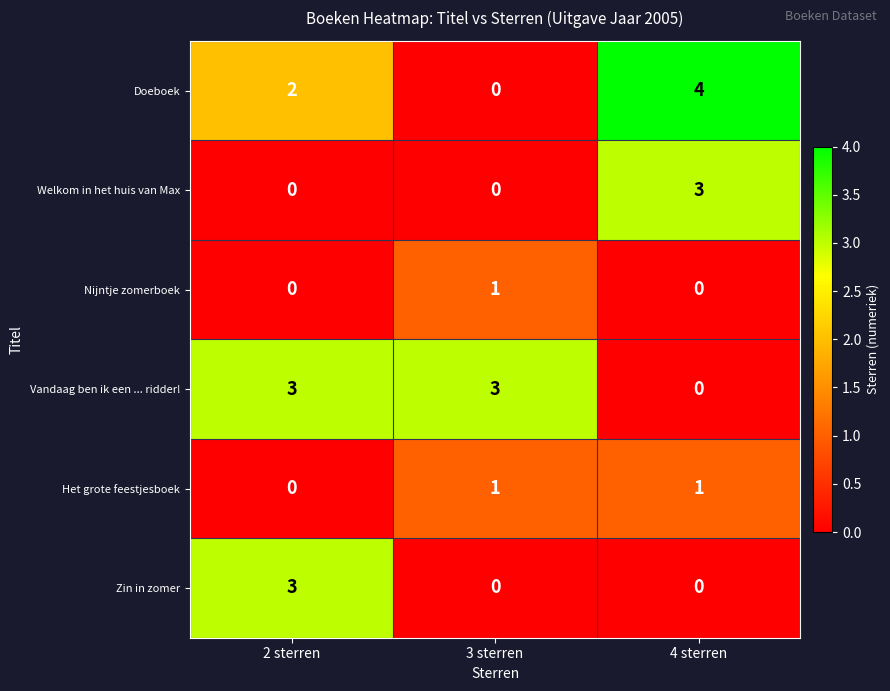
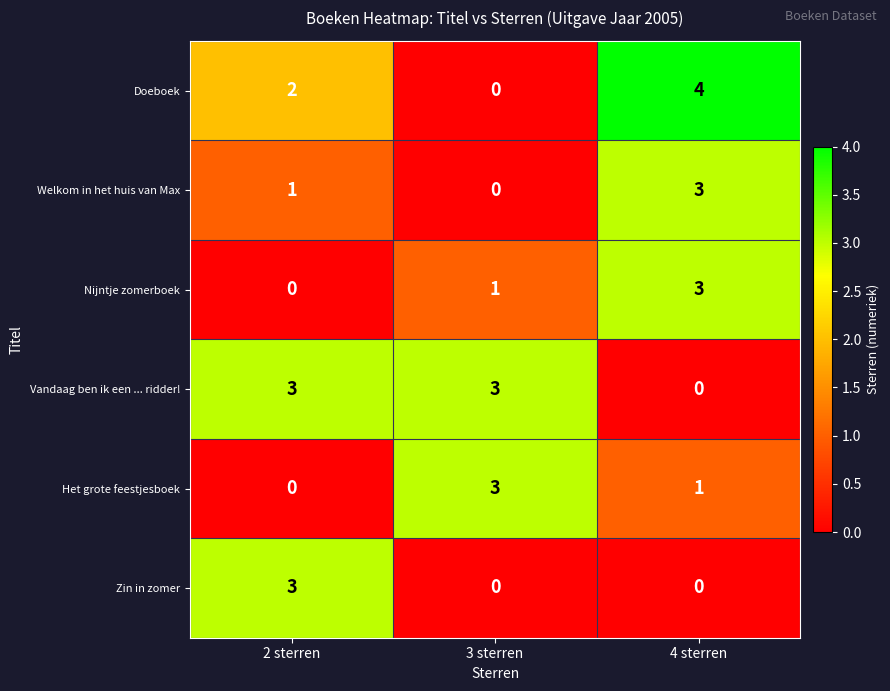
Welkom in het huis van Max, 2 sterren: 0 -> 1
Nijntje zomerboek, 4 sterren: 0 -> 3
Het grote feestjesboek, 3 sterren: 1 -> 3
